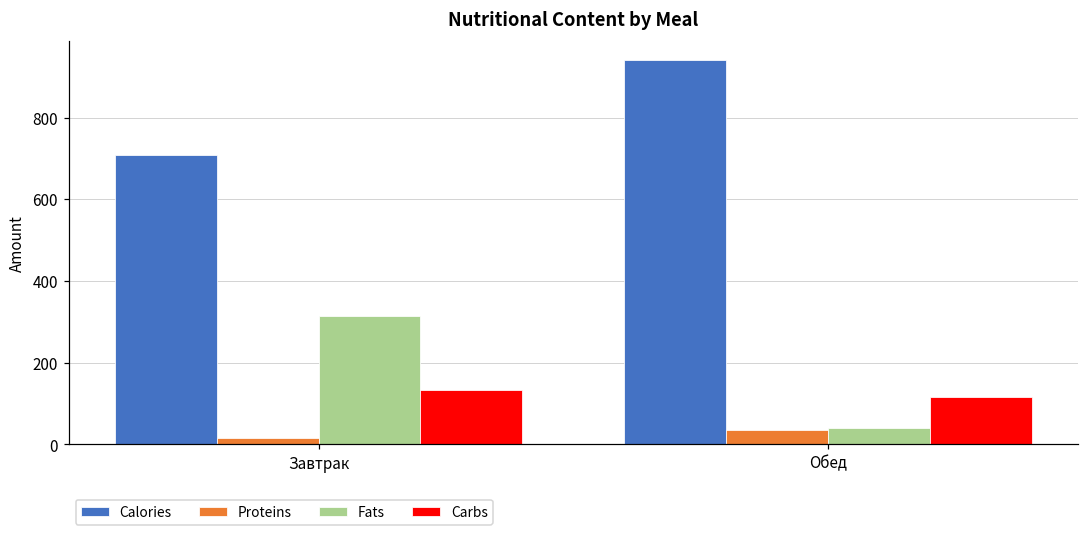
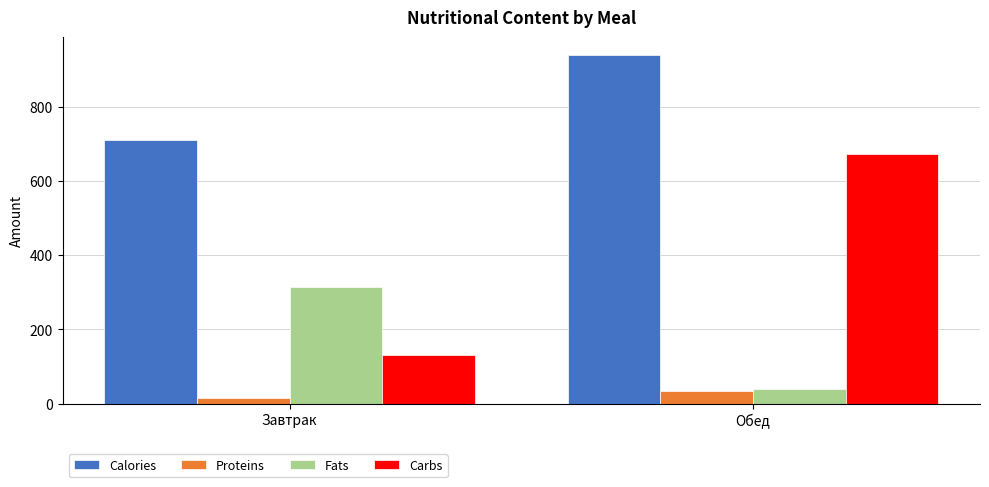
Carbs, Обед: 120 -> 670
